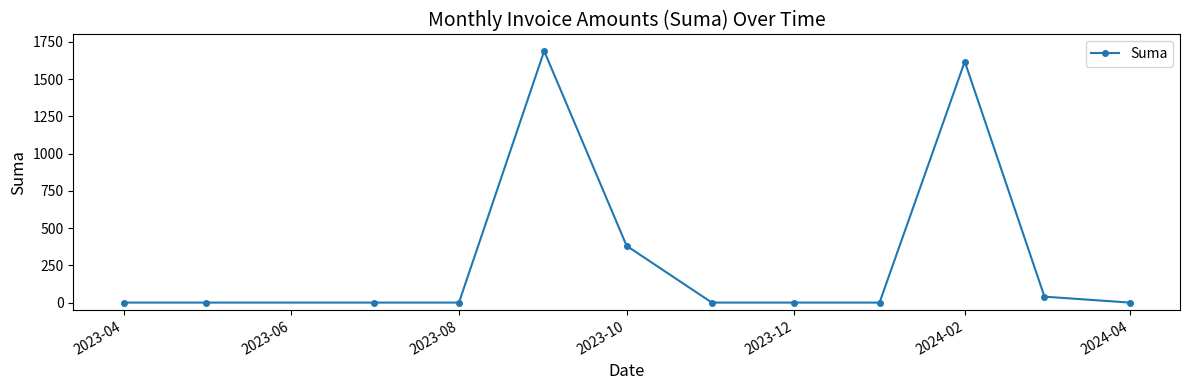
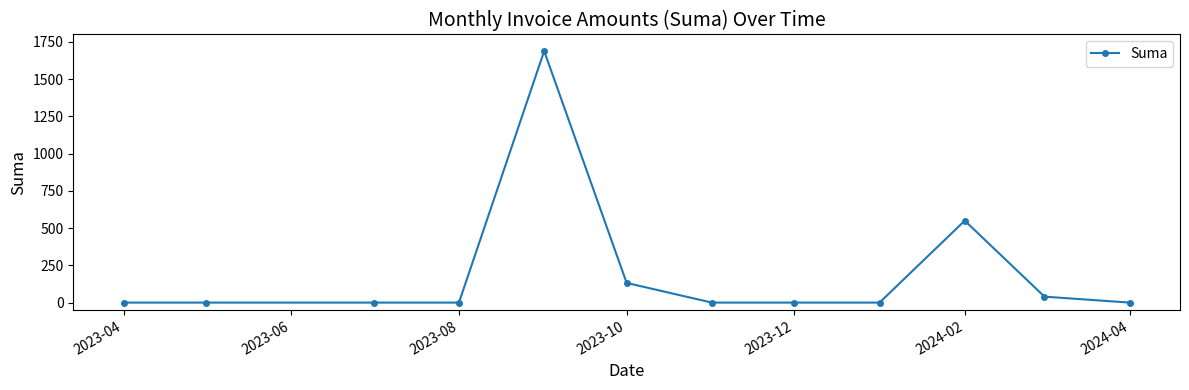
2023-10: 380 -> 130
2024-02: 1620 -> 550
